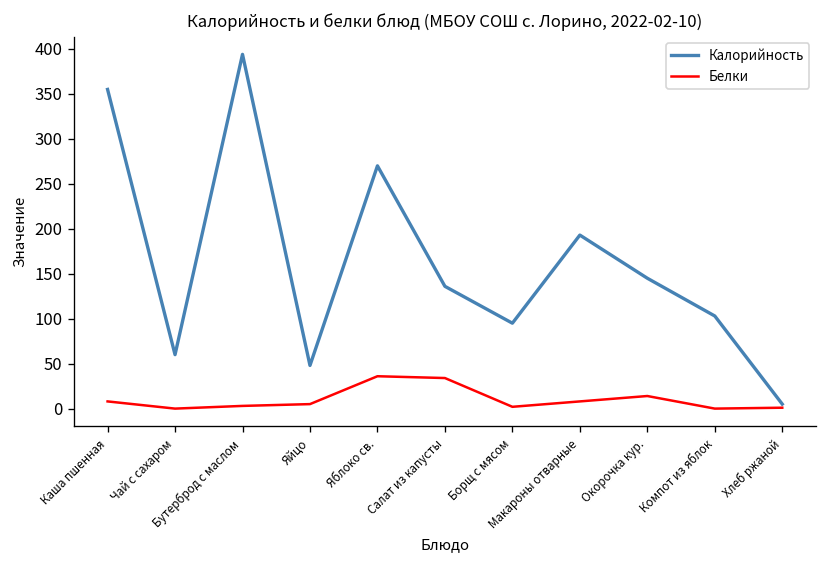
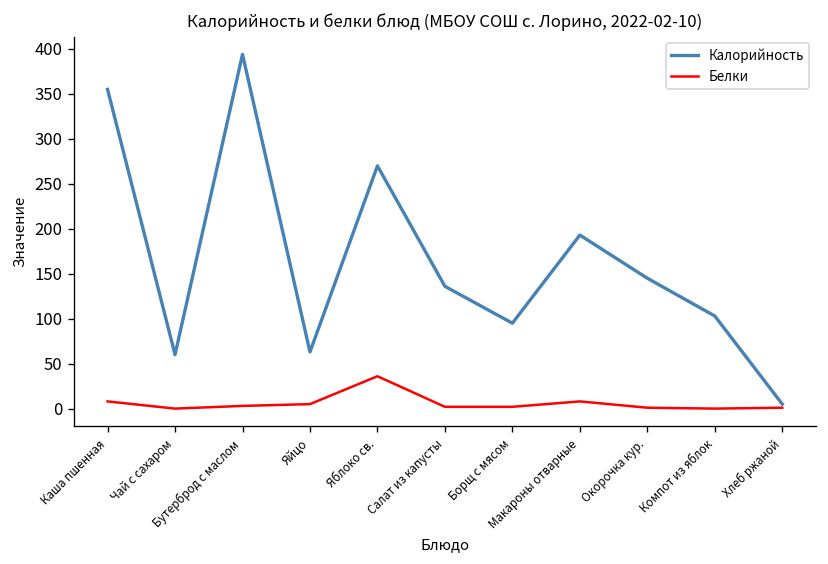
Калорийность, Яйцо: 50 -> 60
Белки, Салат из капусты: 30 -> 0
Белки, Окорочка кур.: 10 -> 0
